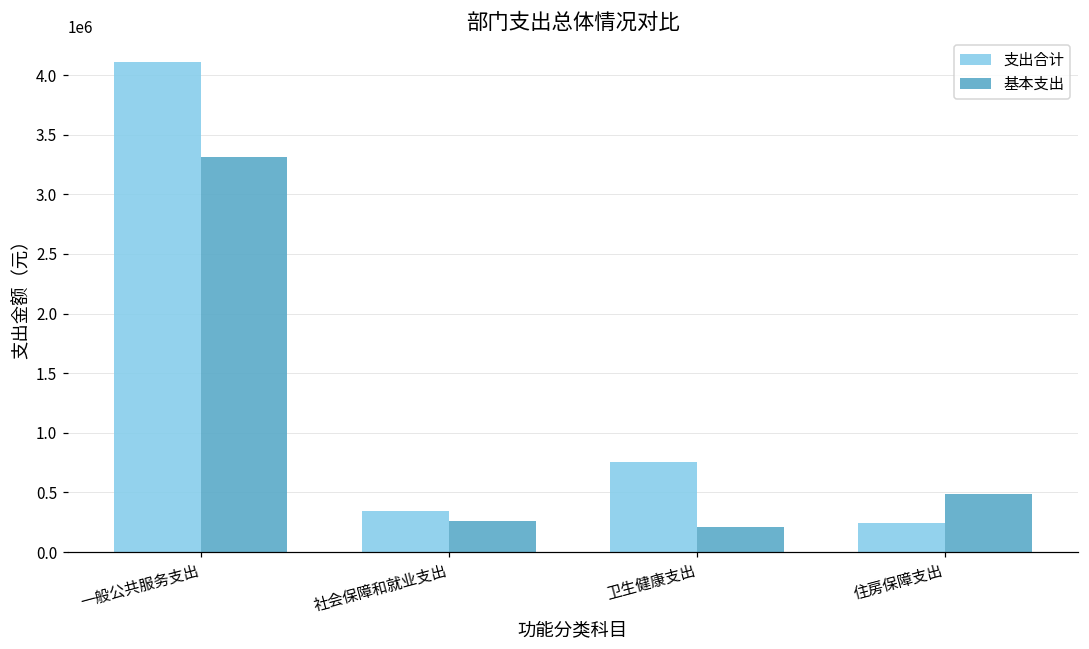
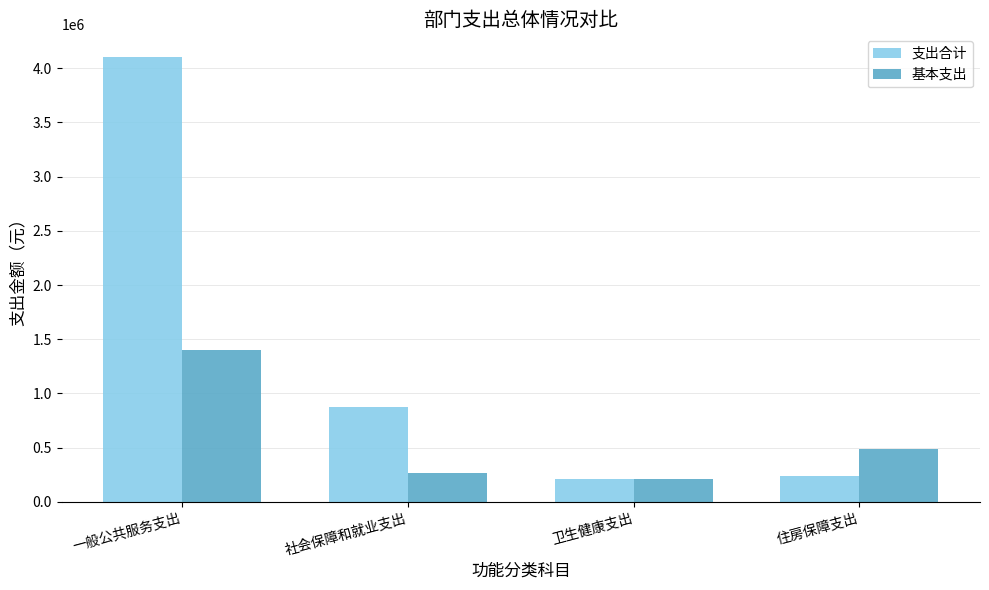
基本支出, 一般公共服务支出: 3310000 -> 1400000
支出合计, 社会保障和就业支出: 340000 -> 870000
支出合计, 卫生健康支出: 760000 -> 210000
